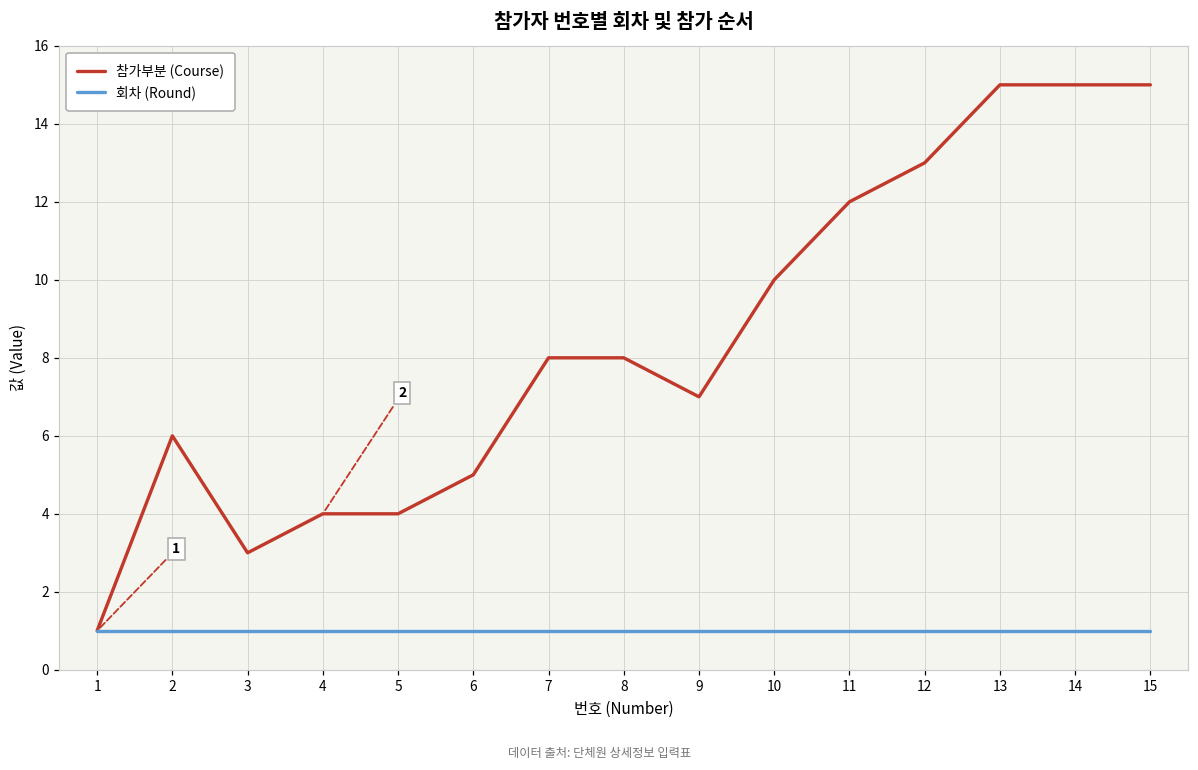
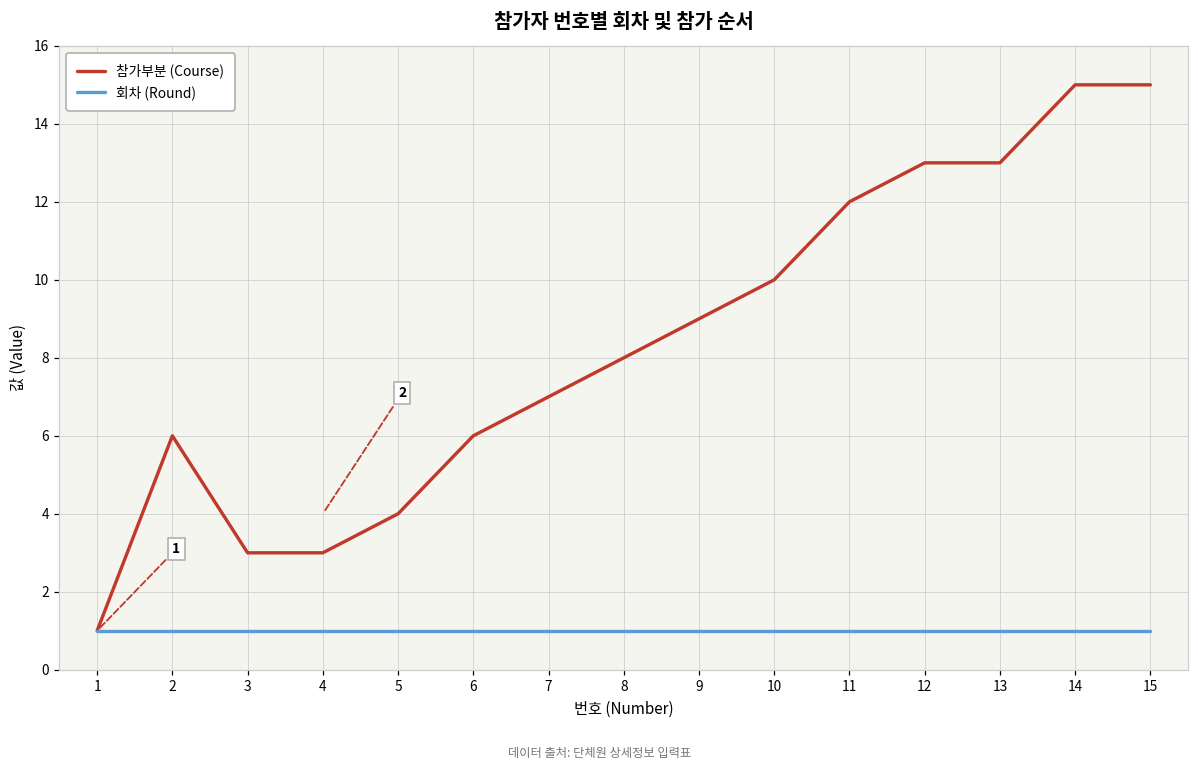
참가부분 (Course), 4: 4 -> 3
참가부분 (Course), 6: 5 -> 6
참가부분 (Course), 7: 8 -> 7
참가부분 (Course), 9: 7 -> 9
참가부분 (Course), 13: 15 -> 13
